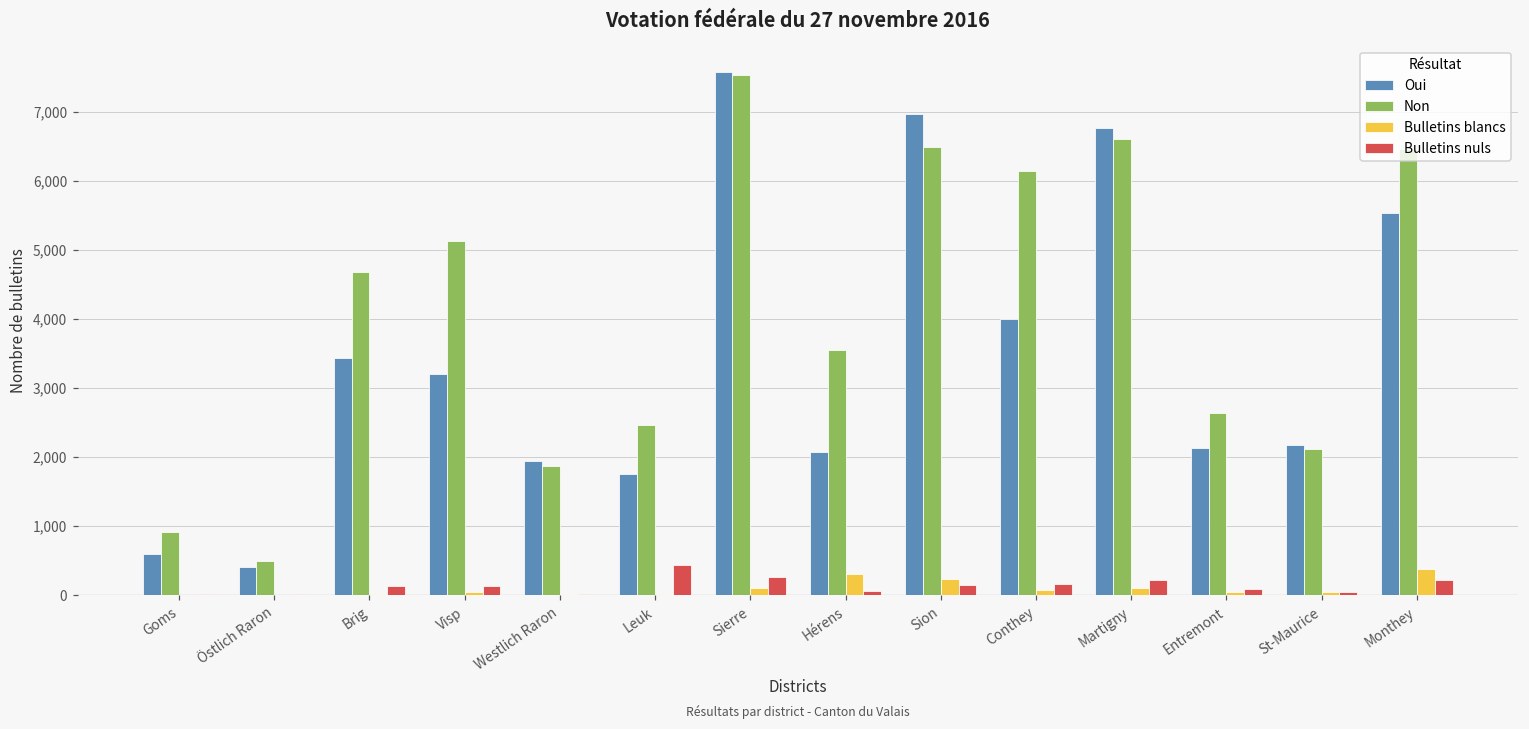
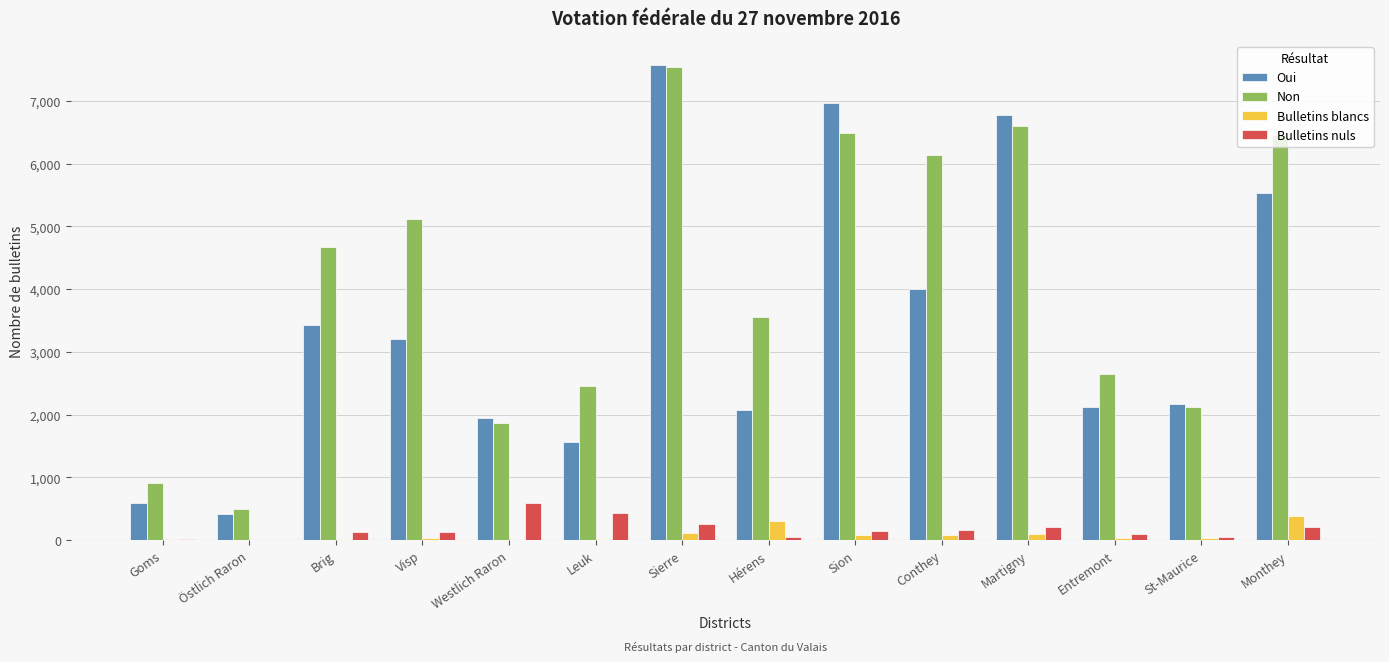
Bulletins nuls, Westlich Raron: 0 -> 600
Oui, Leuk: 1,700 -> 1,600
Bulletins blancs, Sion: 200 -> 100
